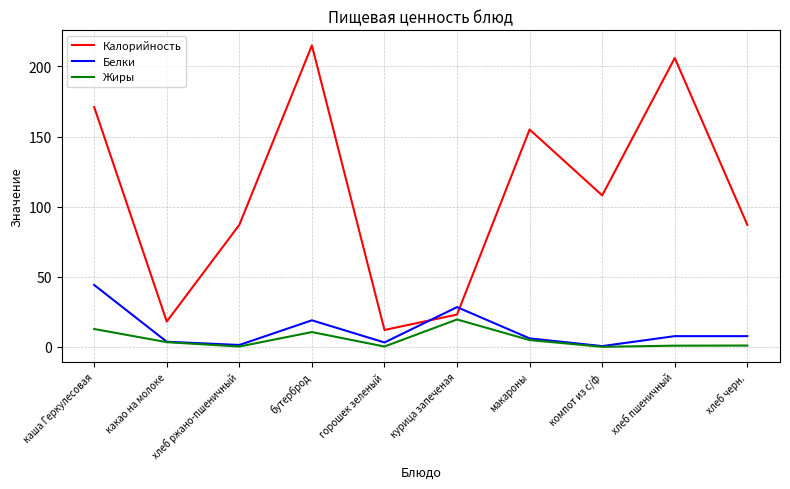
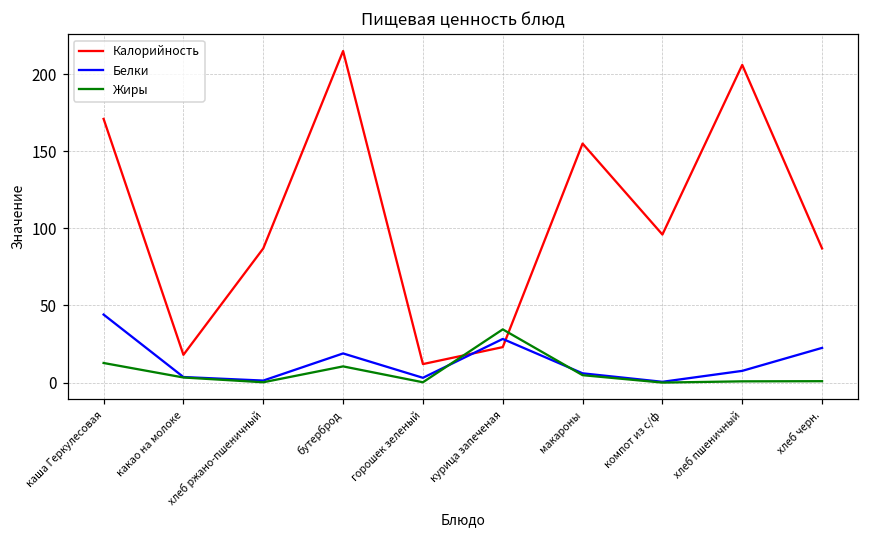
Жиры, курица запеченая: 20 -> 35
Калорийность, компот из с/ф: 108 -> 96
Белки, хлеб черн.: 8 -> 23
